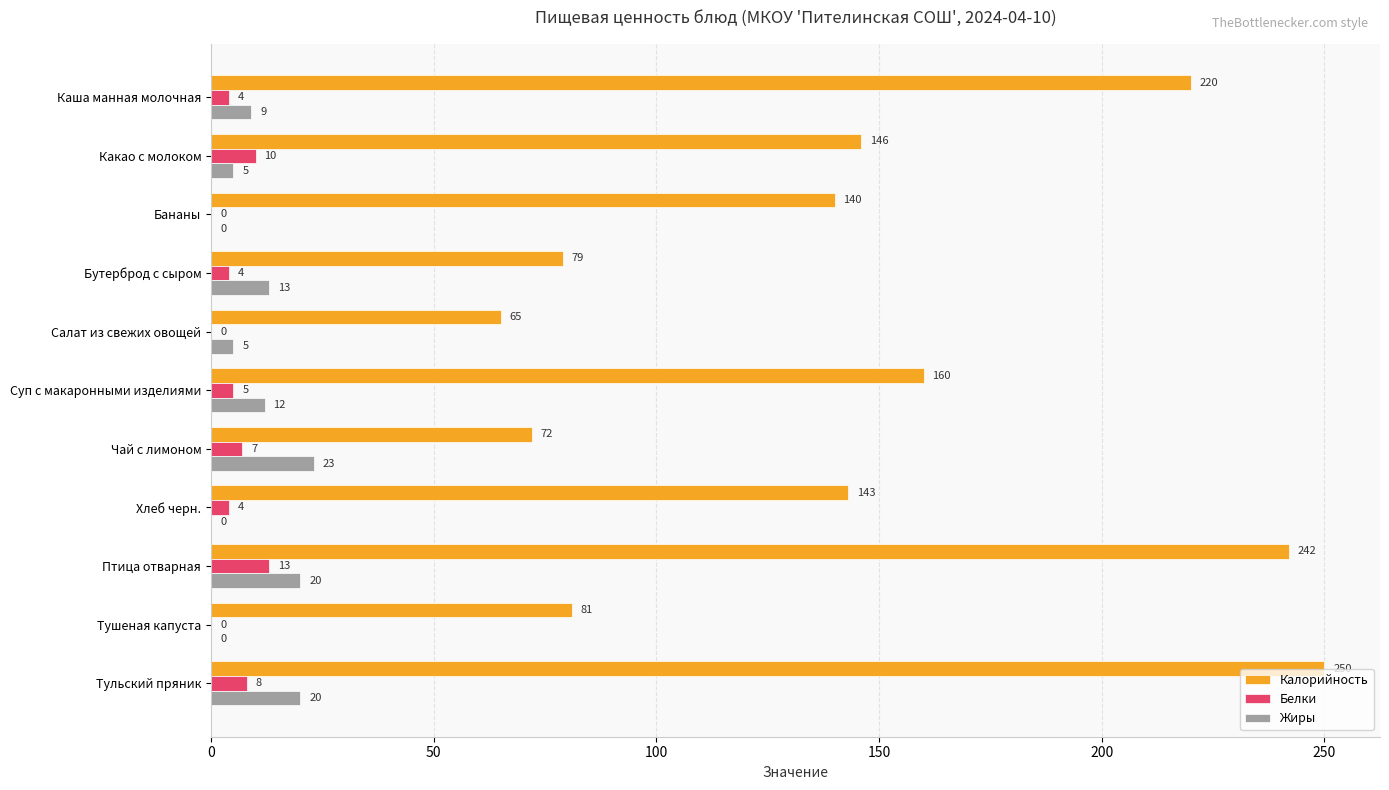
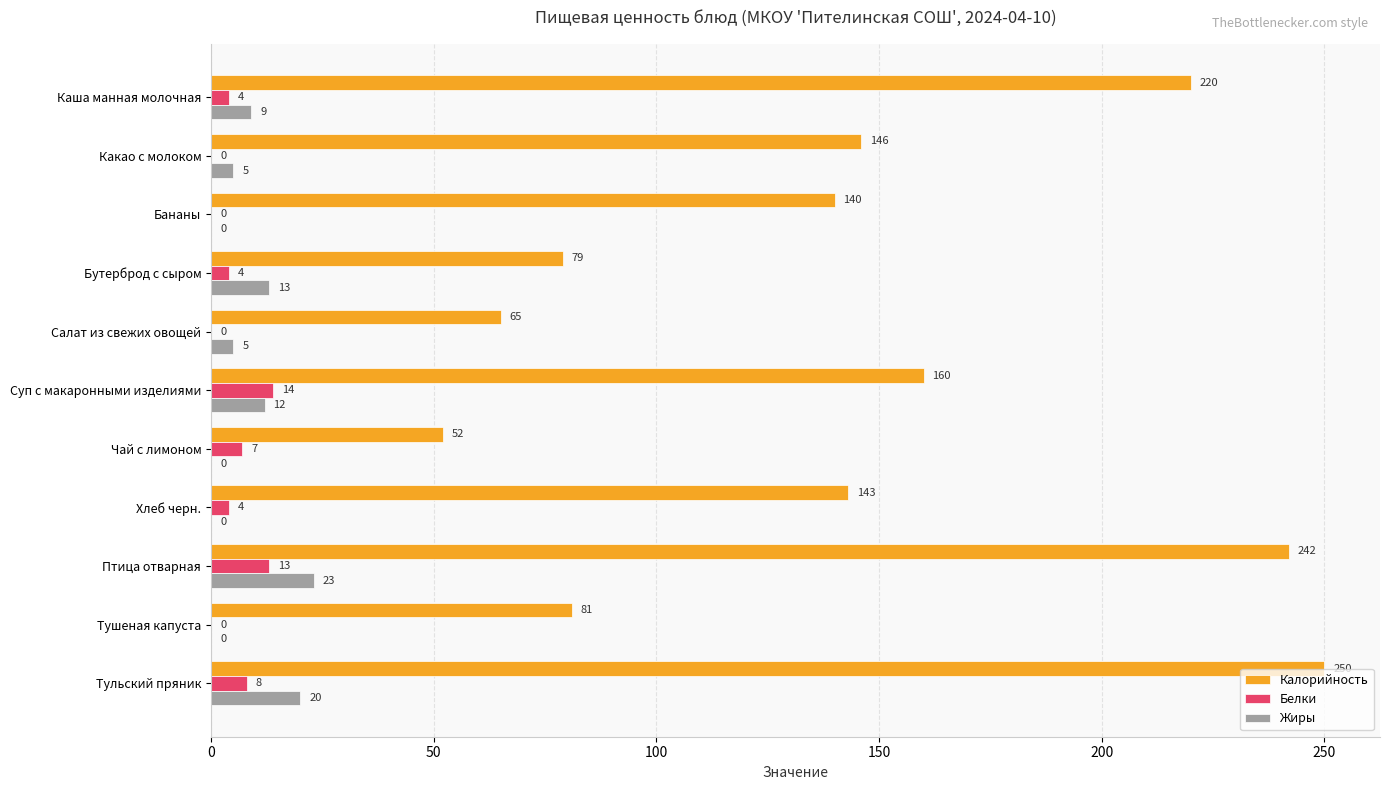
Белки, Какао с молоком: 10 -> 0
Белки, Суп с макаронными изделиями: 5 -> 14
Калорийность, Чай с лимоном: 72 -> 52
Жиры, Чай с лимоном: 23 -> 0
Жиры, Птица отварная: 20 -> 23
